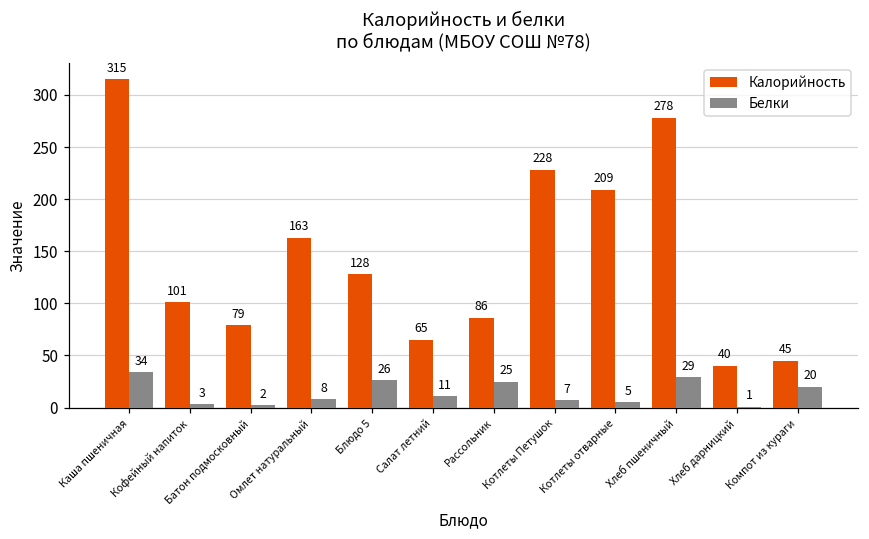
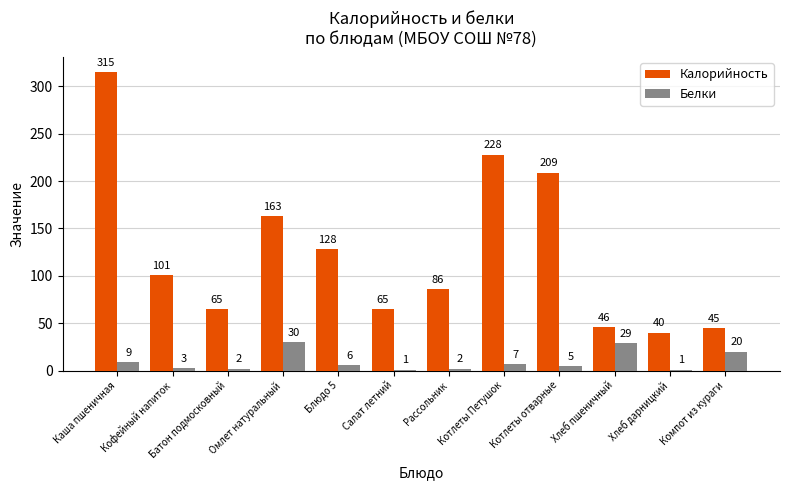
Белки, Каша пшеничная: 34 -> 9
Калорийность, Батон подмосковный: 79 -> 65
Белки, Омлет натуральный: 8 -> 30
Белки, Блюдо 5: 26 -> 6
Белки, Салат летний: 11 -> 1
Белки, Рассольник: 25 -> 2
Калорийность, Хлеб пшеничный: 278 -> 46
